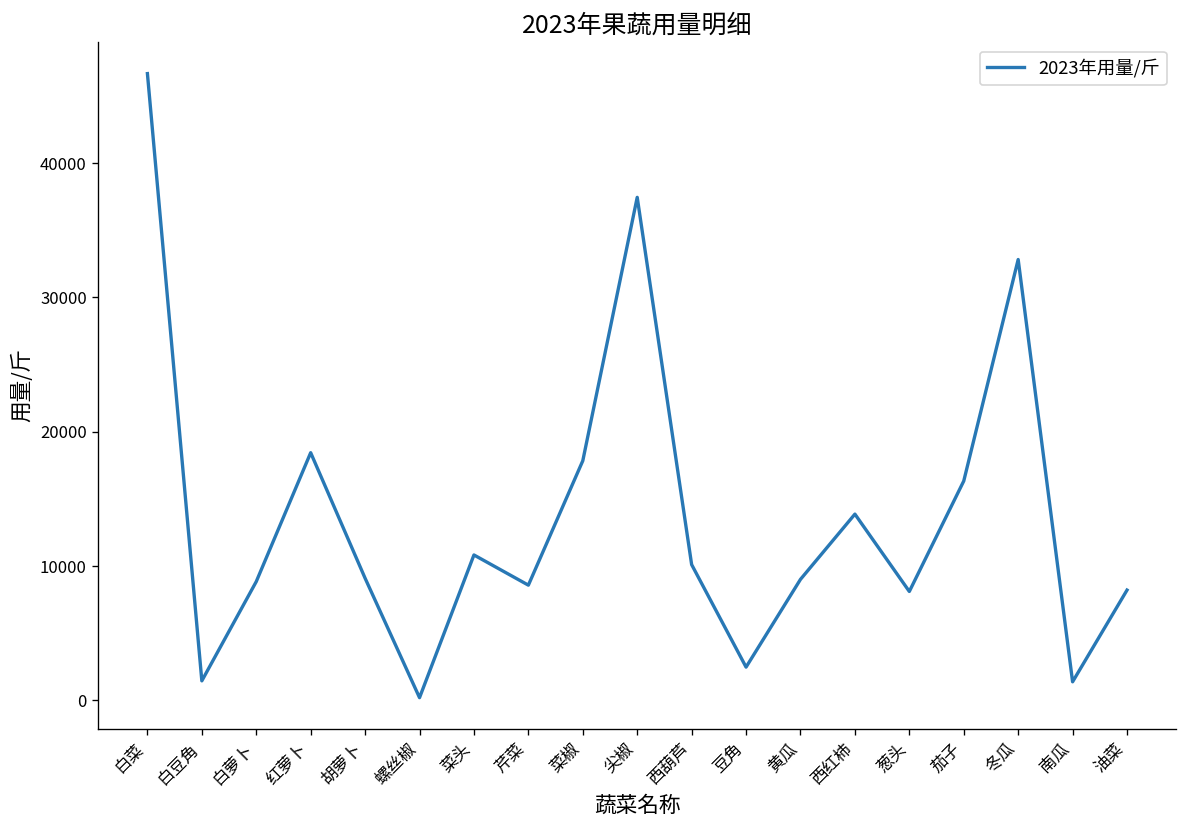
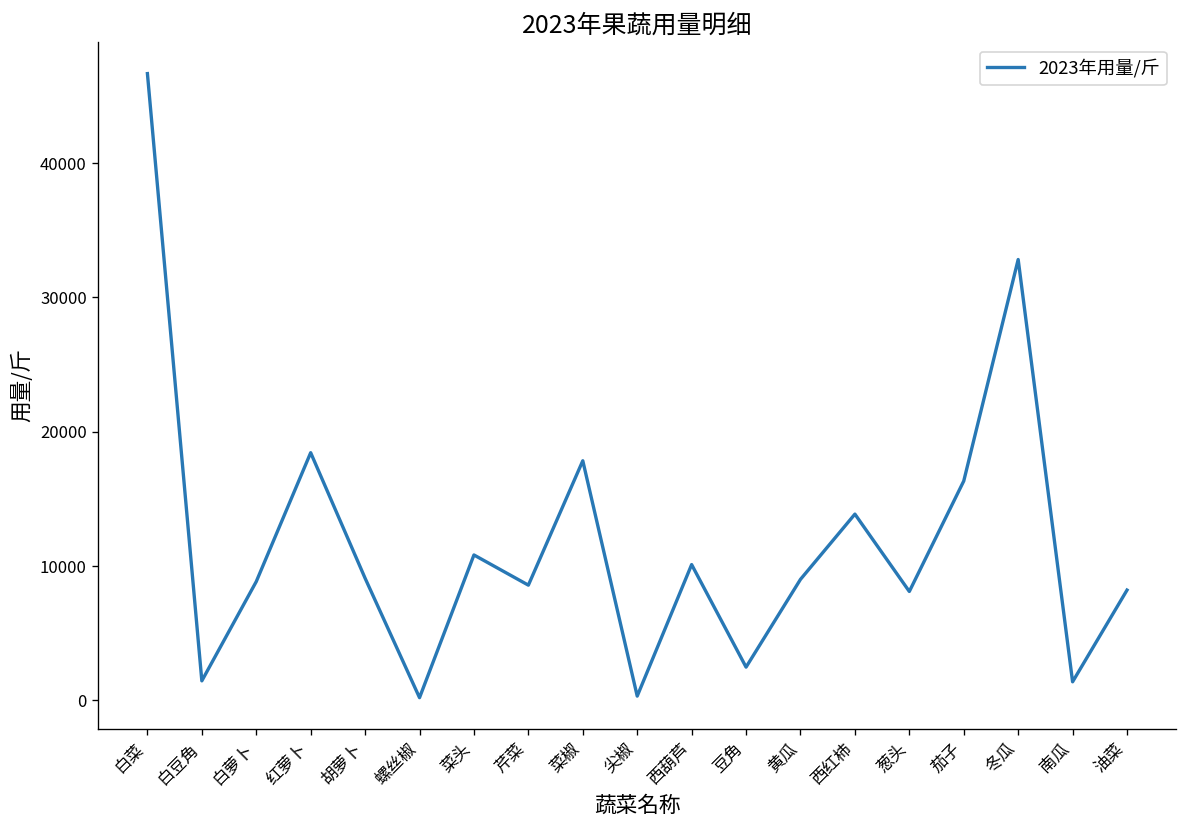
尖椒: 37400 -> 300
